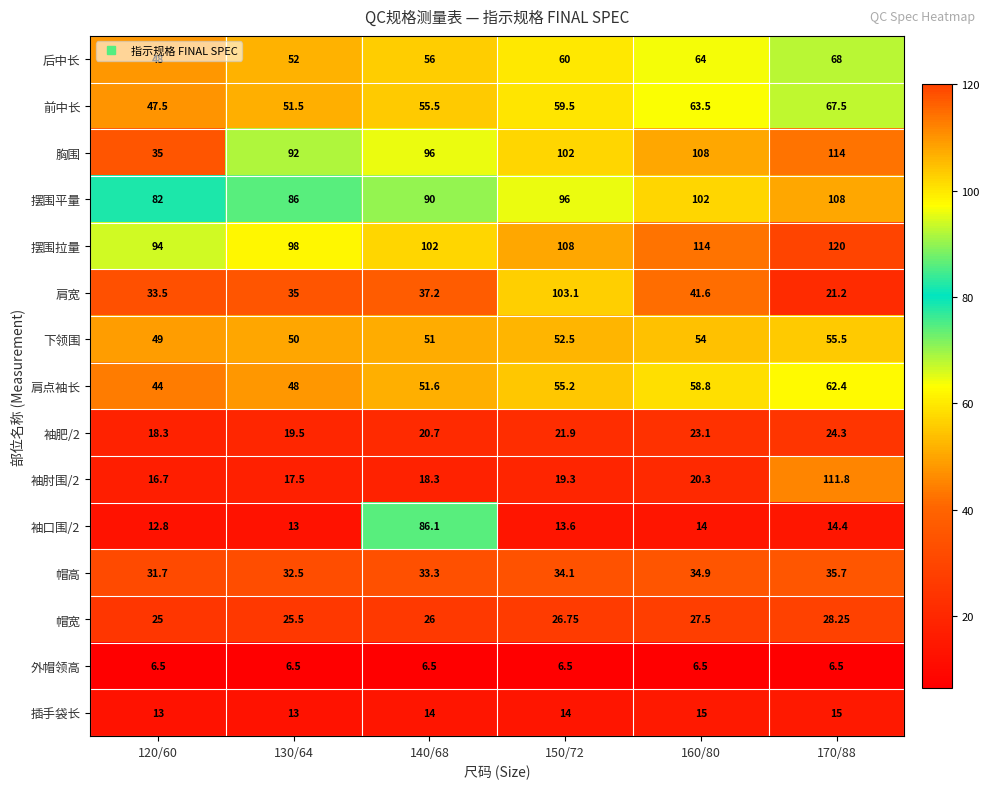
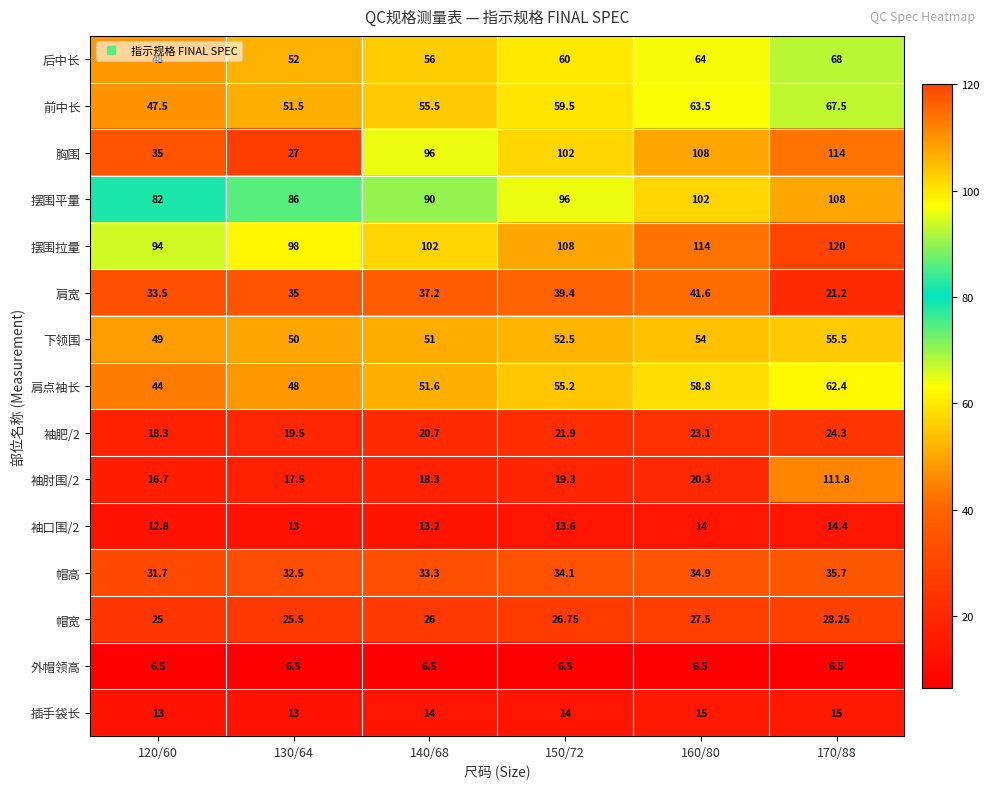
胸围, 130/64: 92 -> 27
肩宽, 150/72: 103.1 -> 39.4
袖口围/2, 140/68: 86.1 -> 13.2
